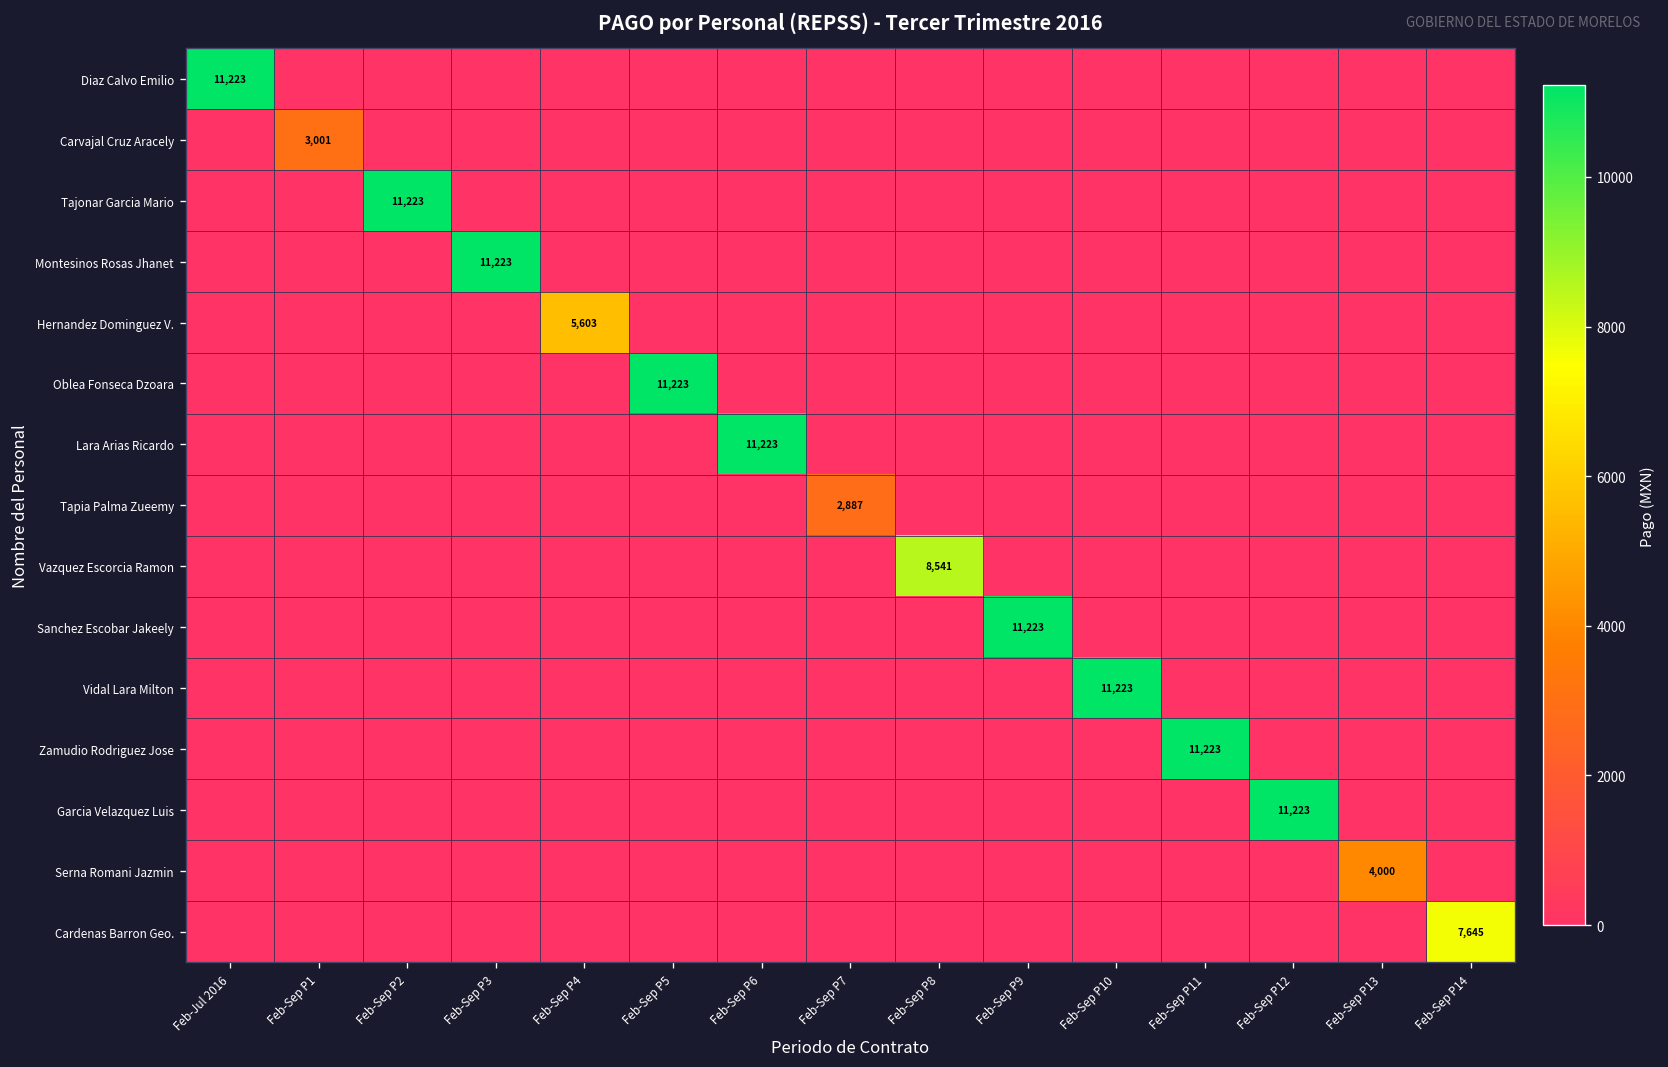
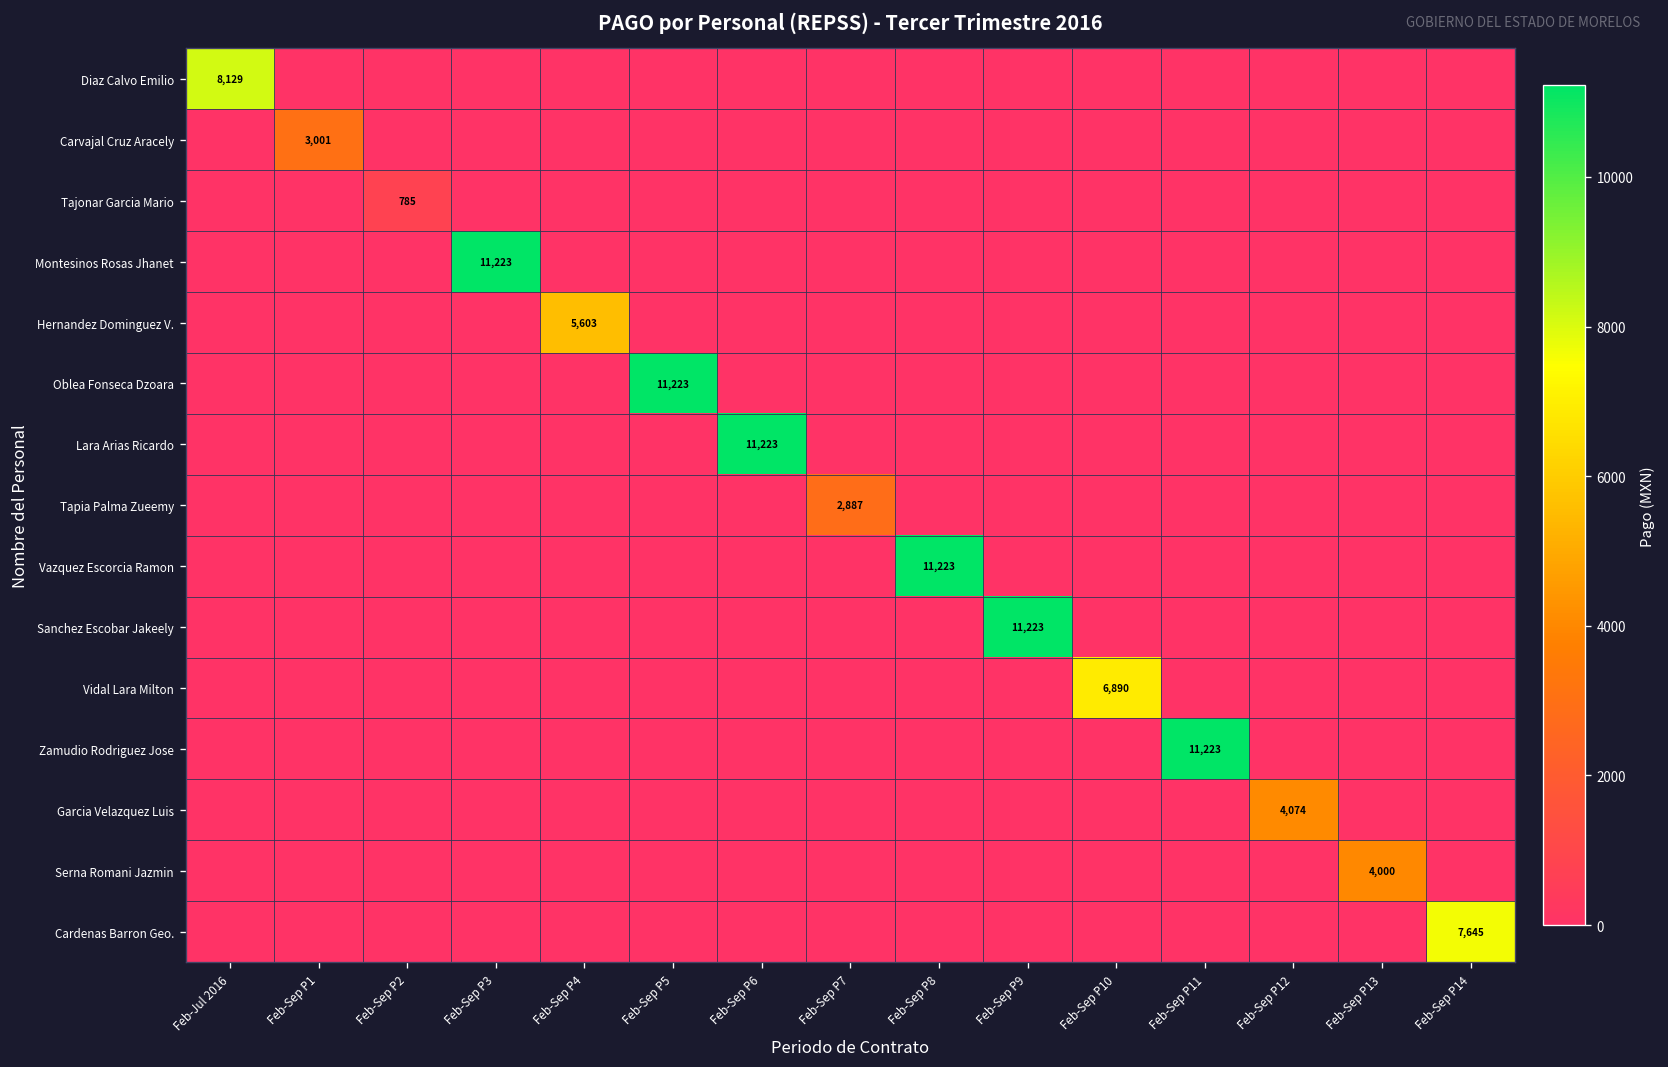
Diaz Calvo Emilio, Feb-Jul 2016: 11,223 -> 8,129
Tajonar Garcia Mario, Feb-Sep P2: 11,223 -> 785
Vazquez Escorcia Ramon, Feb-Sep P8: 8,541 -> 11,223
Vidal Lara Milton, Feb-Sep P10: 11,223 -> 6,890
Garcia Velazquez Luis, Feb-Sep P12: 11,223 -> 4,074
